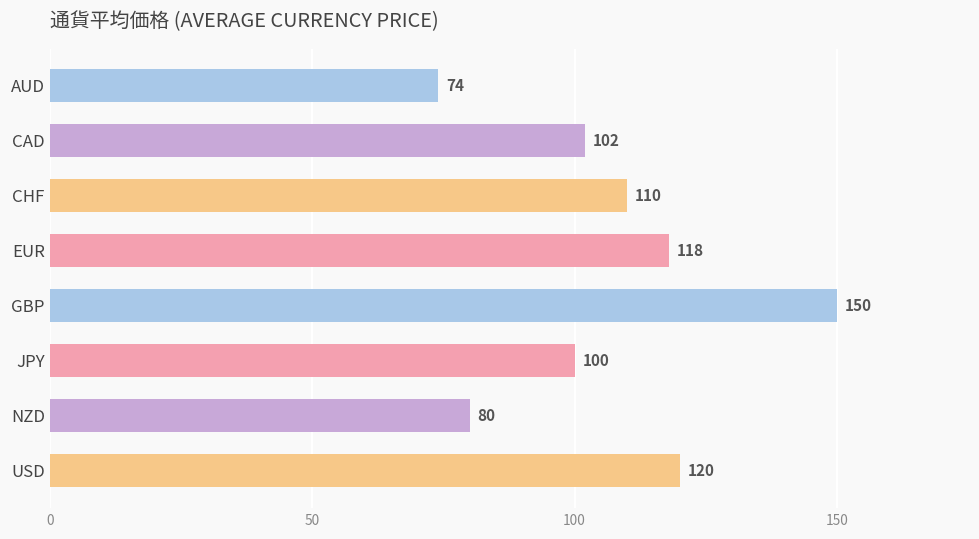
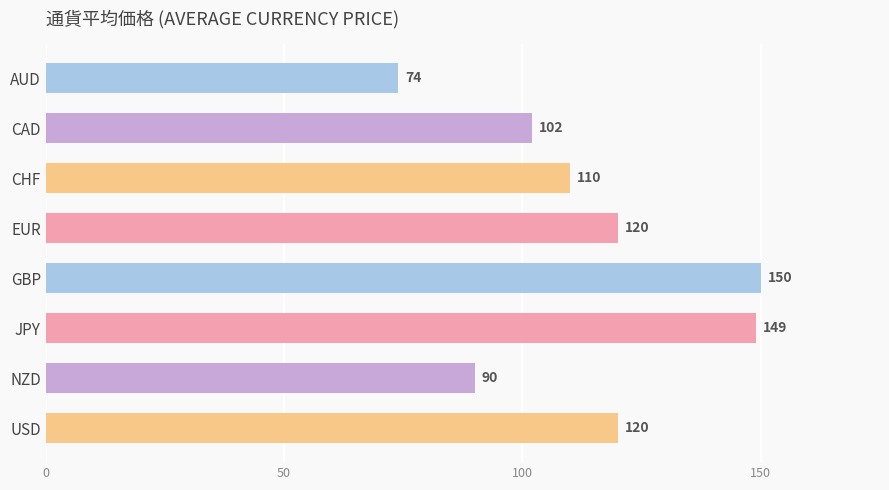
EUR: 118 -> 120
JPY: 100 -> 149
NZD: 80 -> 90
